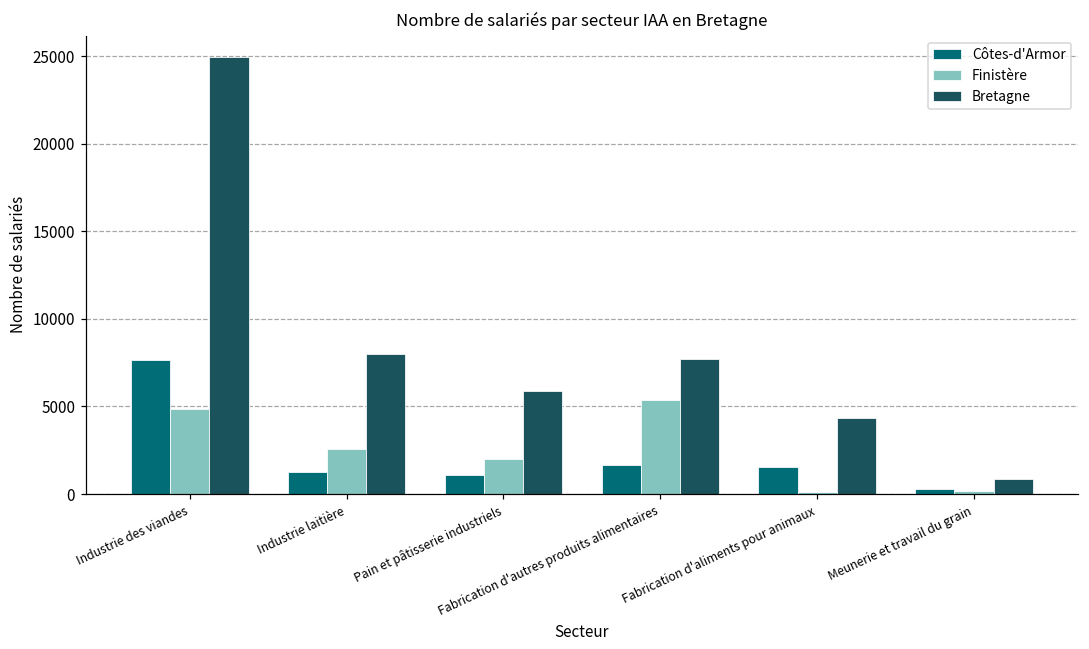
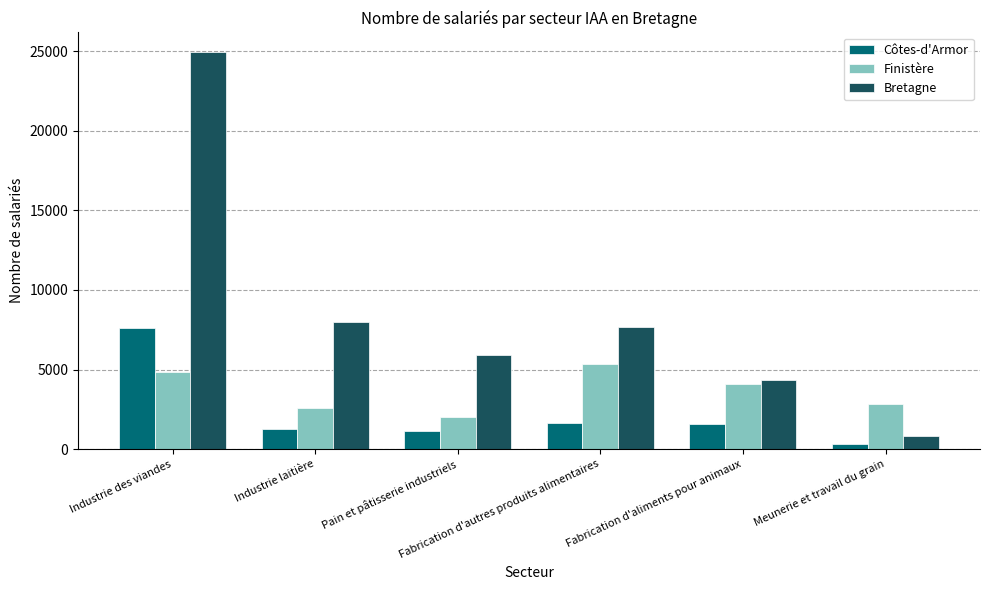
Finistère, Fabrication d'aliments pour animaux: 100 -> 4100
Finistère, Meunerie et travail du grain: 200 -> 2800
